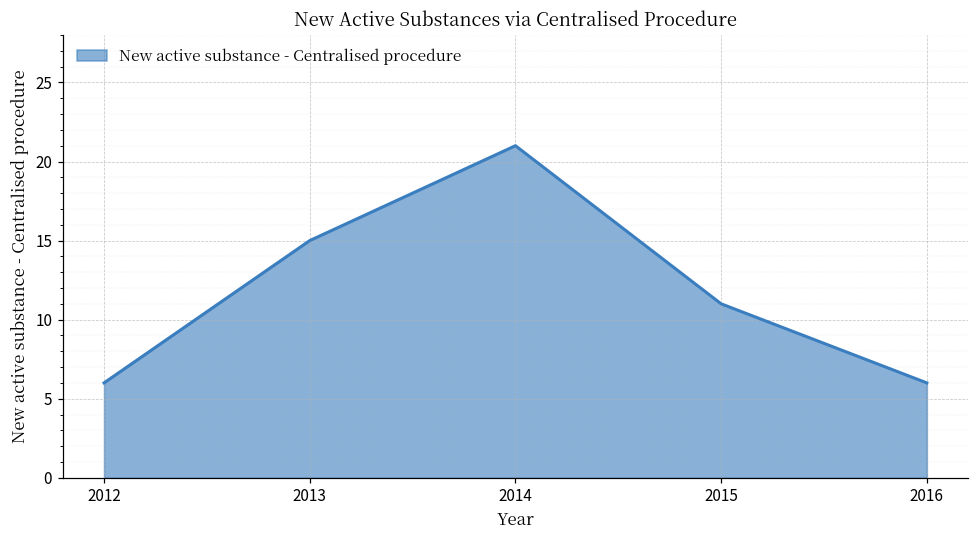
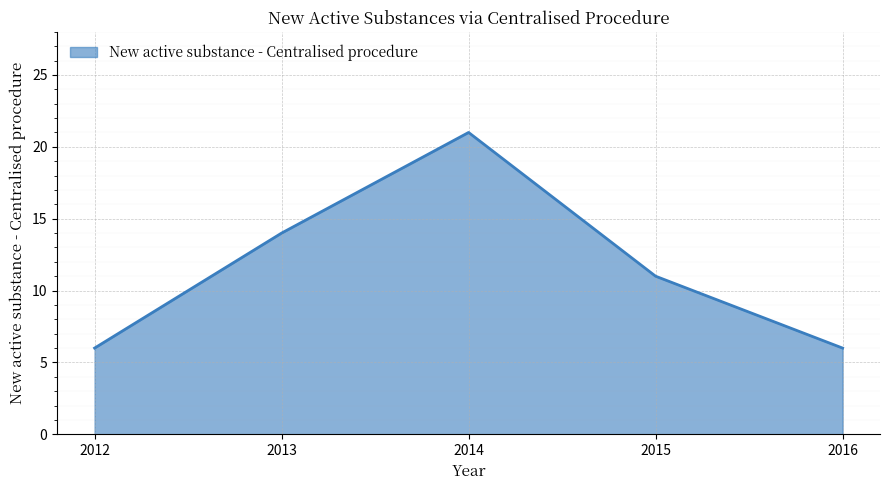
2013: 15 -> 14
